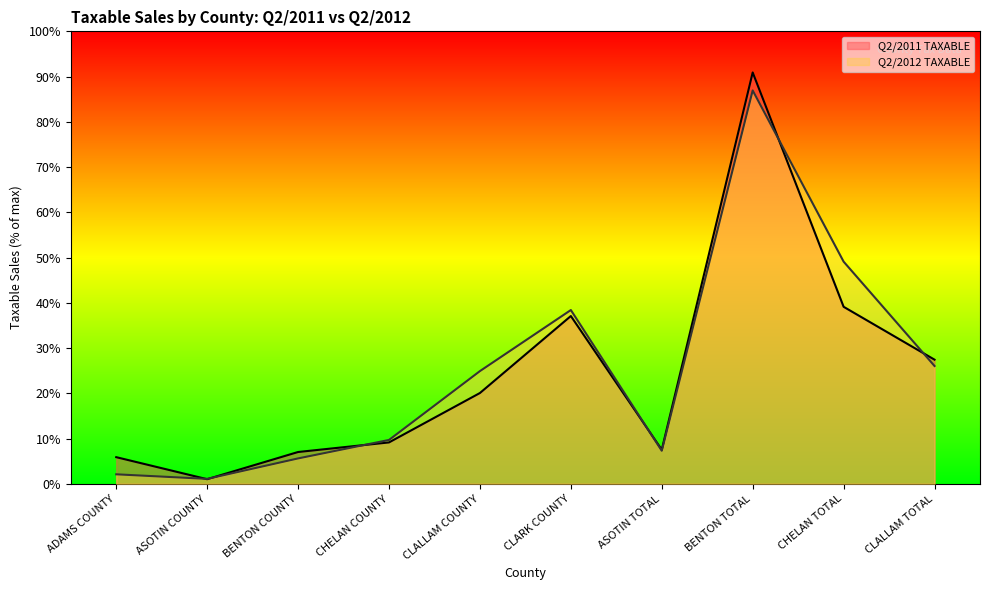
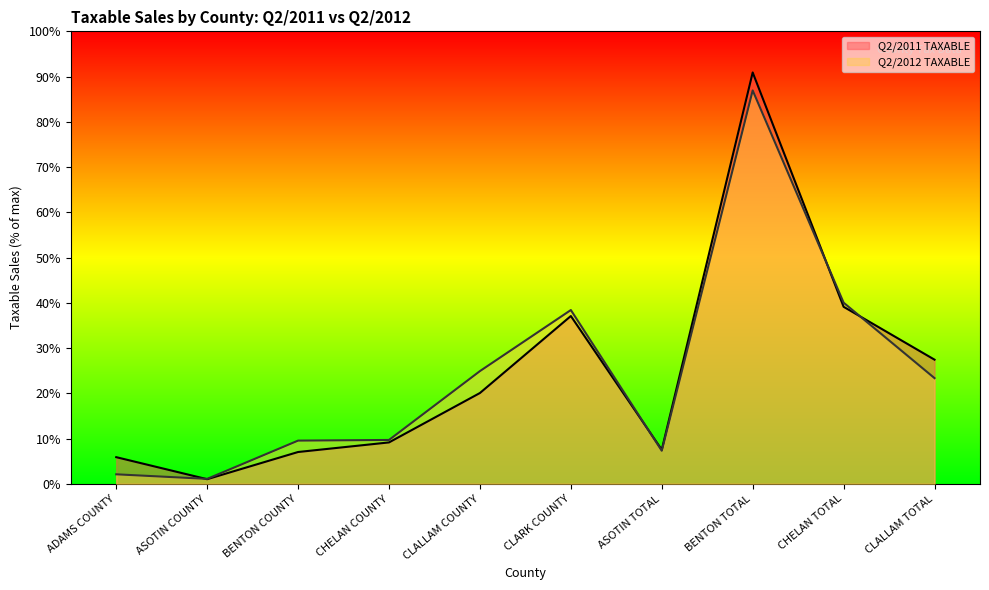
Q2/2012 TAXABLE, BENTON COUNTY: 6% -> 10%
Q2/2012 TAXABLE, CHELAN TOTAL: 49% -> 40%
Q2/2012 TAXABLE, CLALLAM TOTAL: 26% -> 23%
